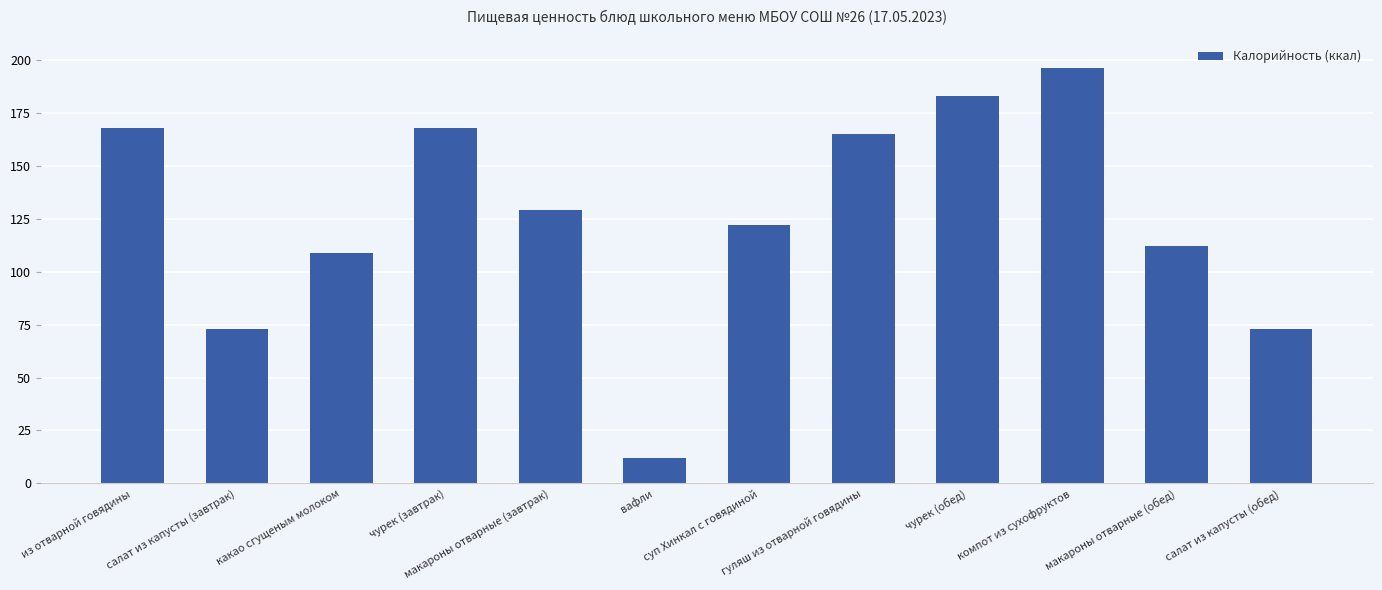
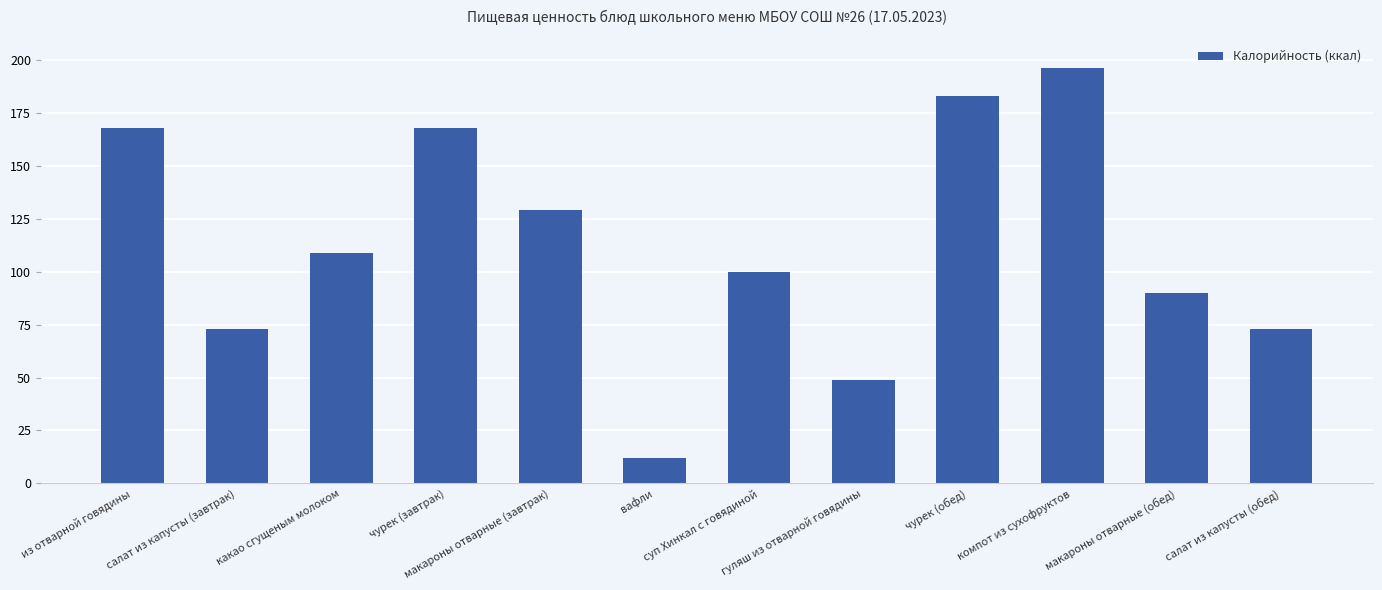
суп Хинкал с говядиной: 122 -> 100
гуляш из отварной говядины: 165 -> 49
макароны отварные (обед): 112 -> 90
